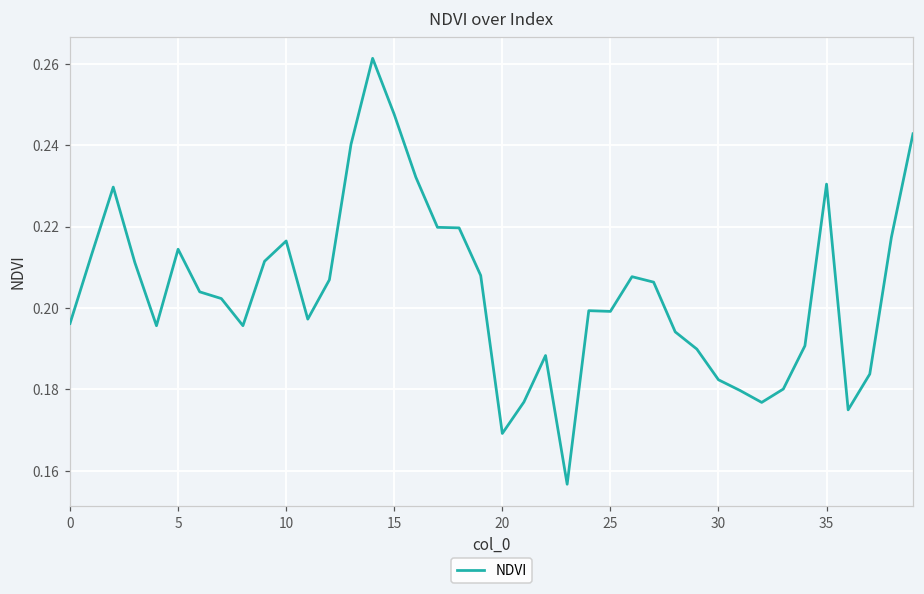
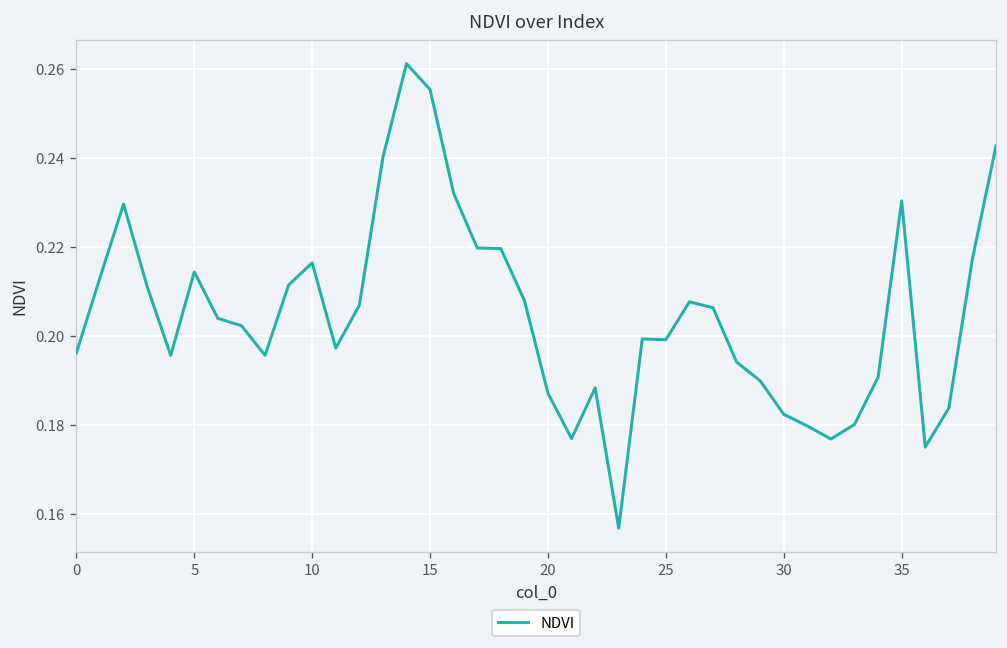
15: 0.248 -> 0.255
20: 0.169 -> 0.187
